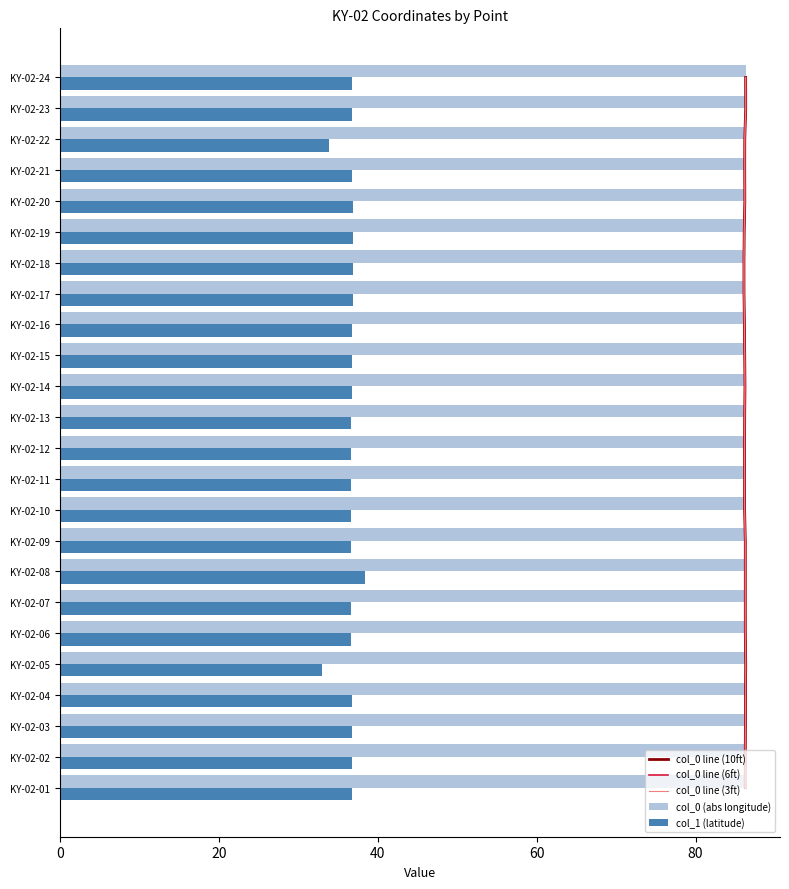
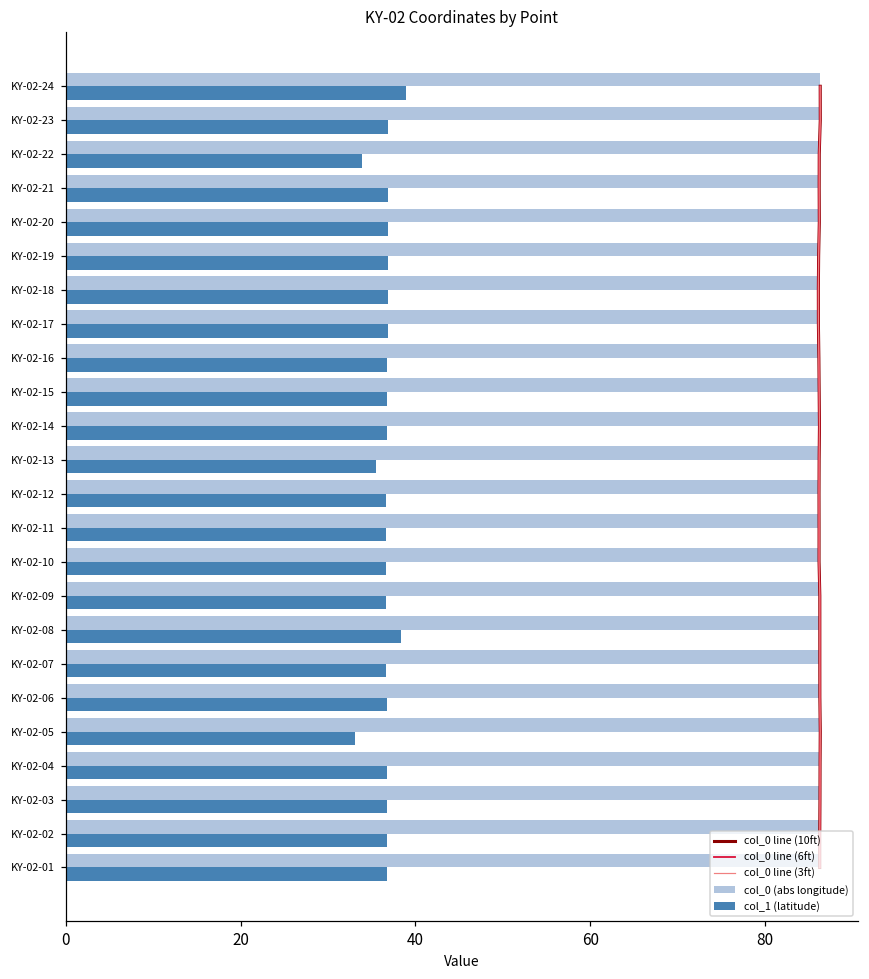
col_1 (latitude), KY-02-24: 37 -> 39
col_1 (latitude), KY-02-13: 37 -> 36
